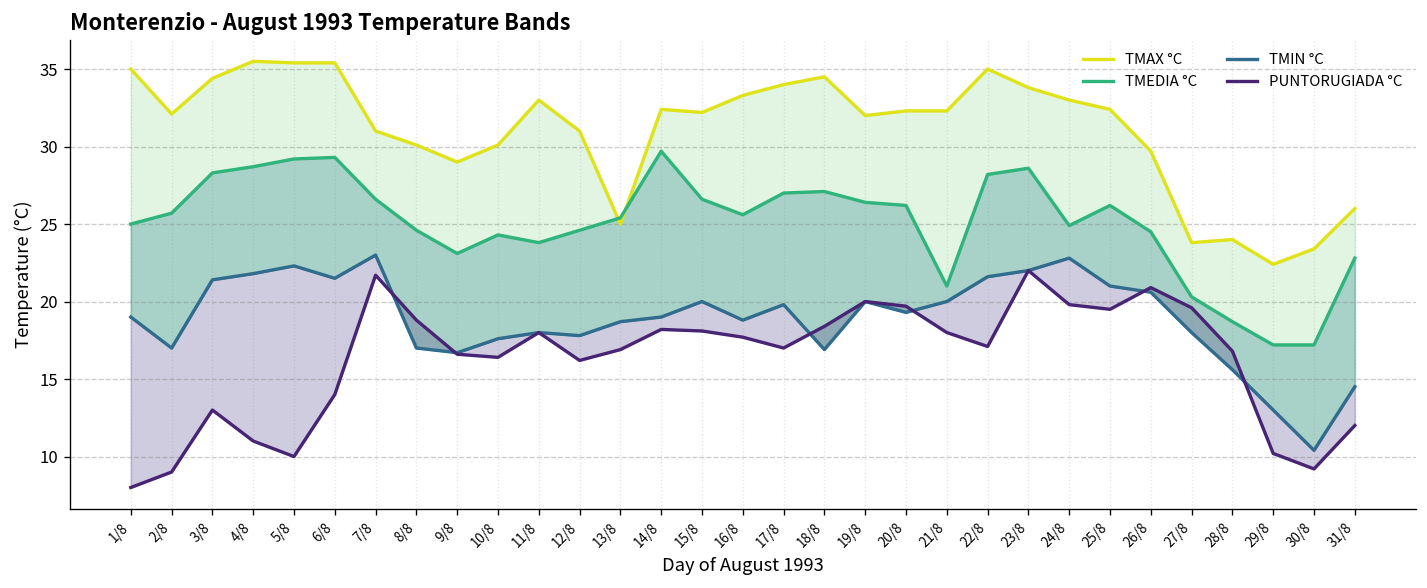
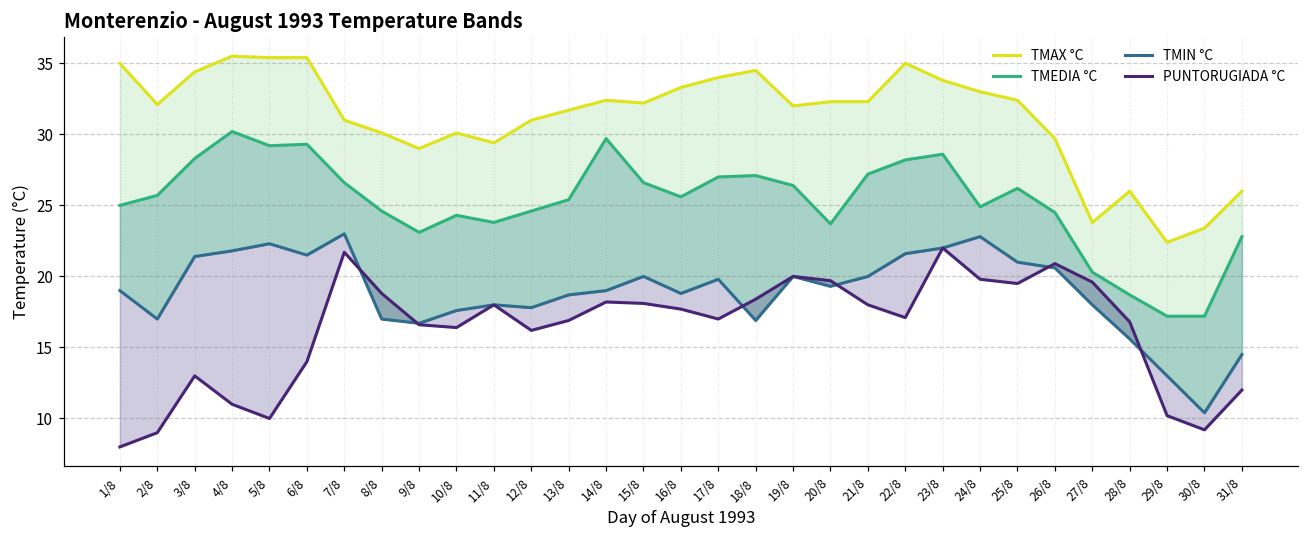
TMEDIA °C, 4/8: 28.7 -> 30.2
TMAX °C, 11/8: 33.0 -> 29.4
TMAX °C, 13/8: 25.0 -> 31.7
TMEDIA °C, 20/8: 26.2 -> 23.7
TMEDIA °C, 21/8: 21.0 -> 27.2
TMAX °C, 28/8: 24 -> 26
